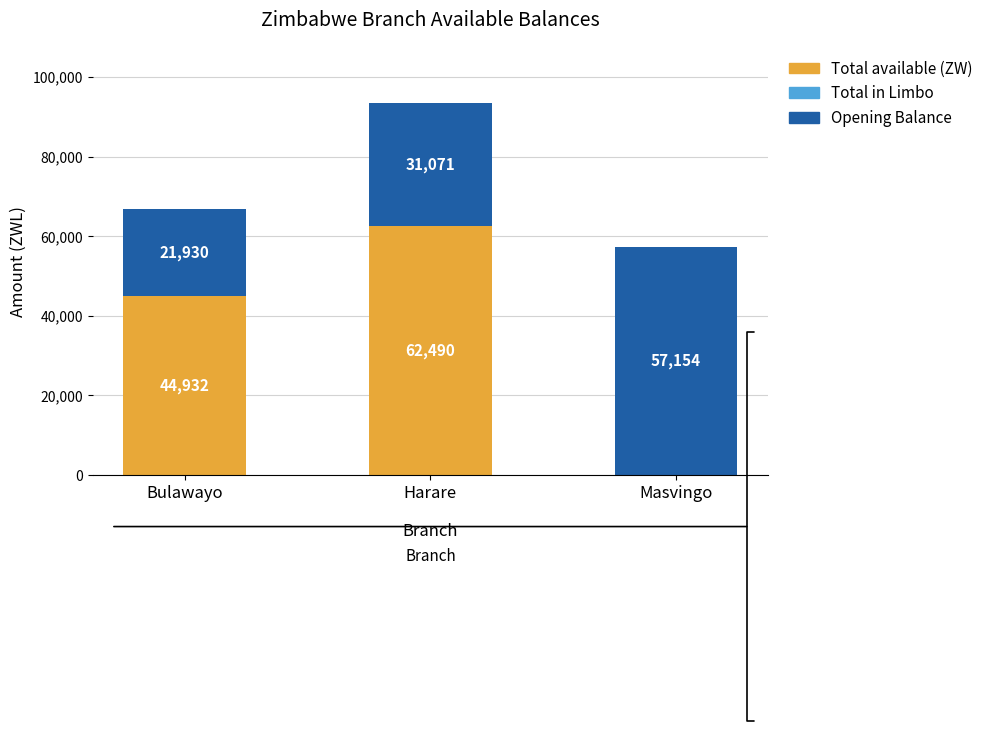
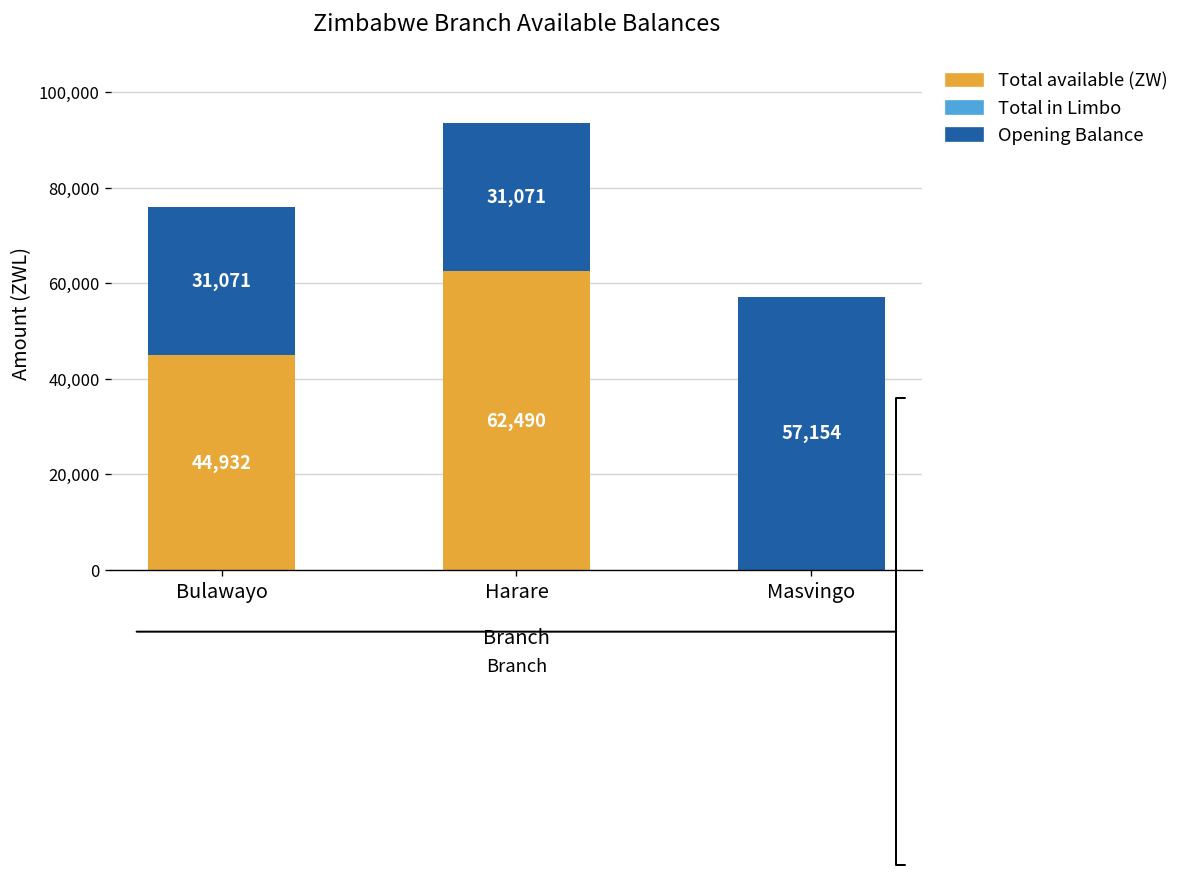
Opening Balance, Bulawayo: 21,930 -> 31,071
